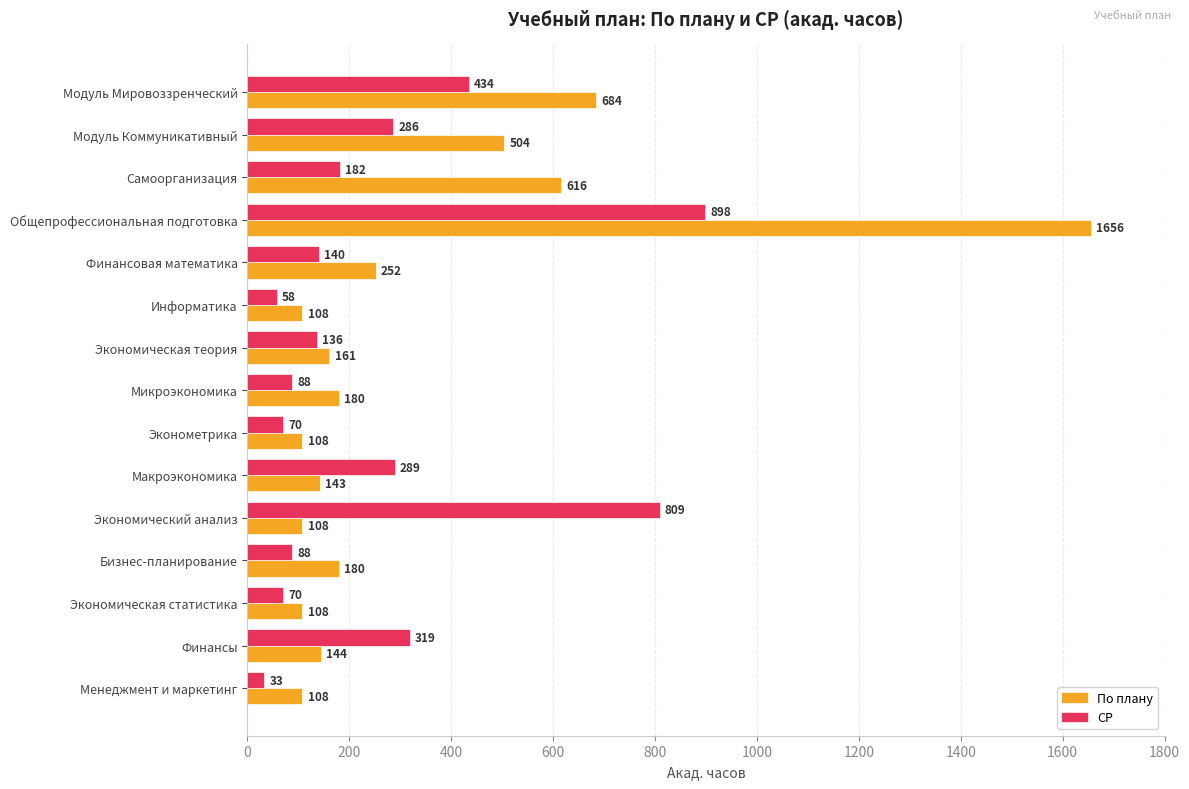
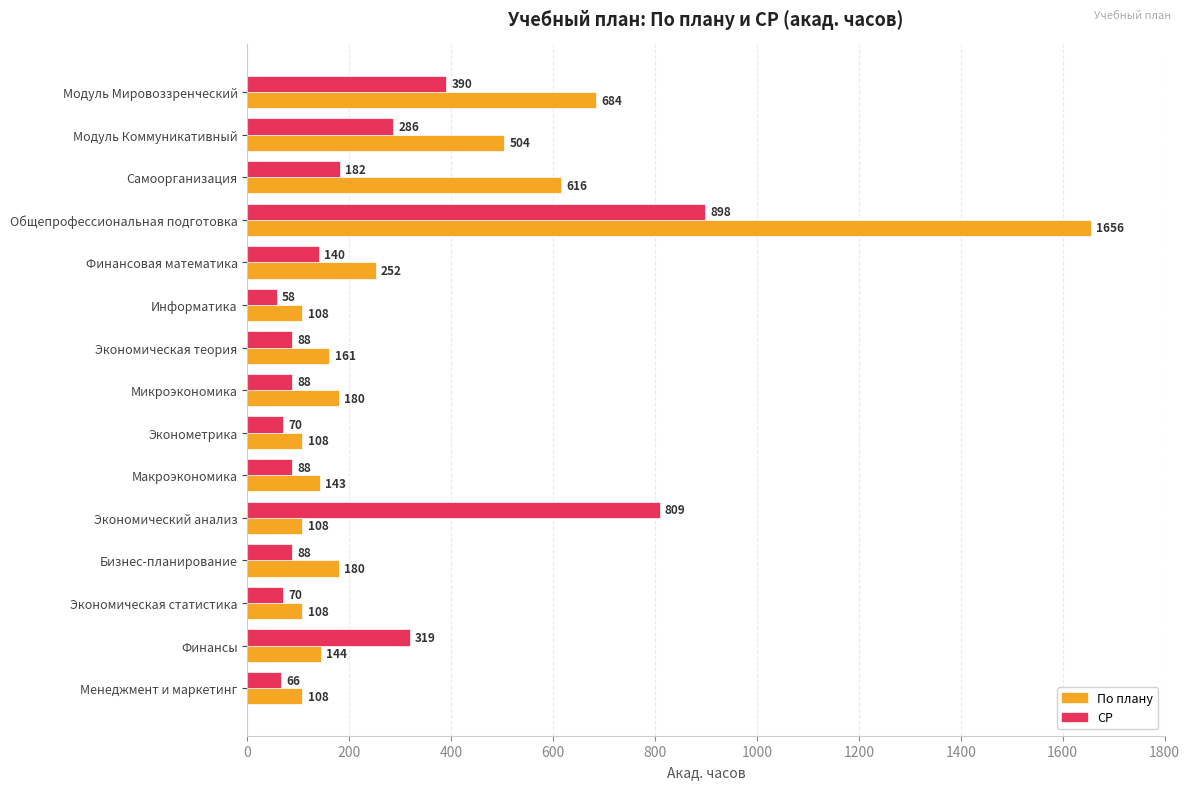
СР, Модуль Мировоззренческий: 434 -> 390
СР, Экономическая теория: 136 -> 88
СР, Макроэкономика: 289 -> 88
СР, Менеджмент и маркетинг: 33 -> 66
